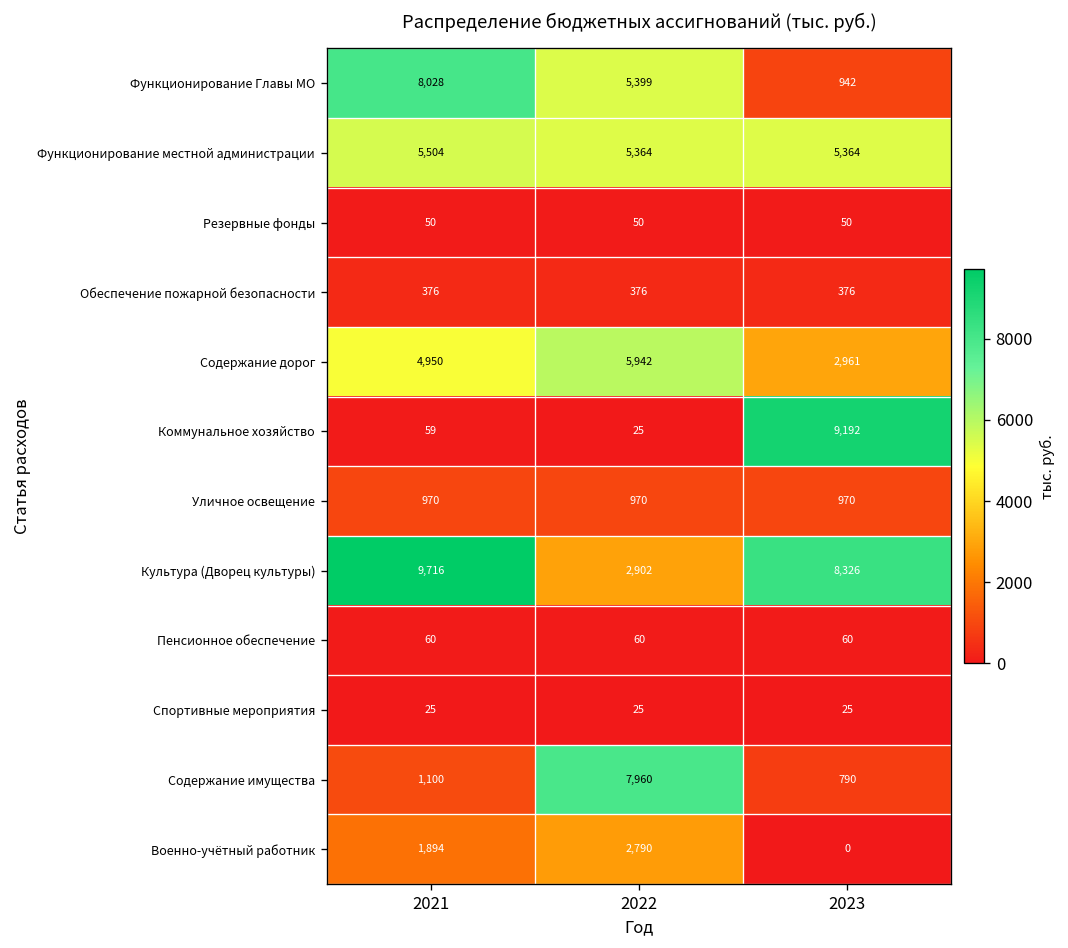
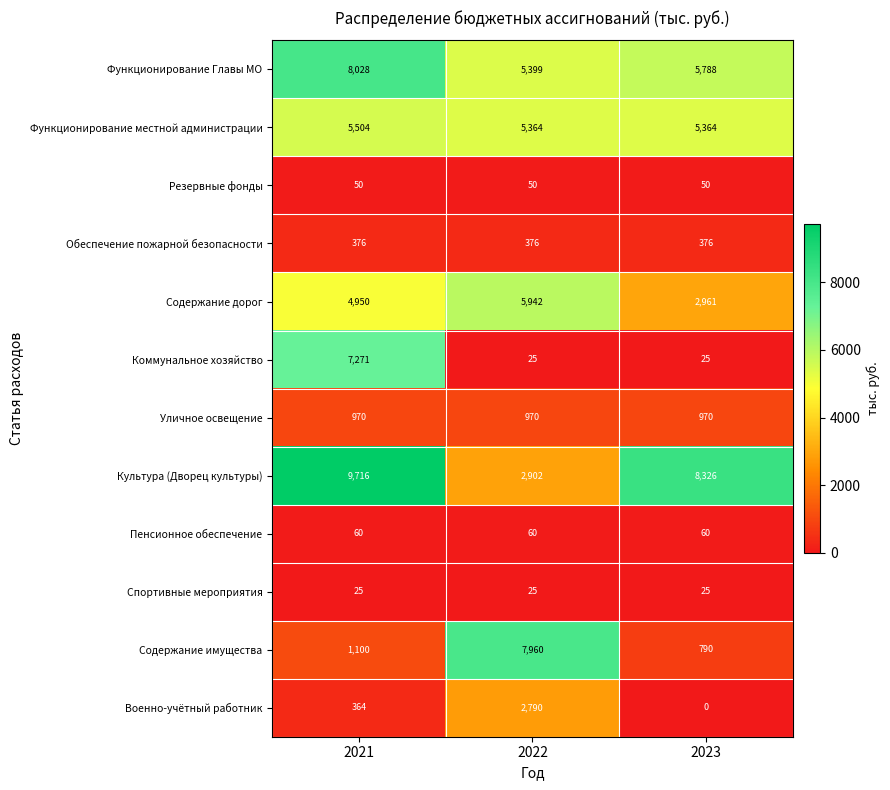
Функционирование Главы МО, 2023: 942 -> 5,788
Коммунальное хозяйство, 2021: 59 -> 7,271
Коммунальное хозяйство, 2023: 9,192 -> 25
Военно-учётный работник, 2021: 1,894 -> 364
